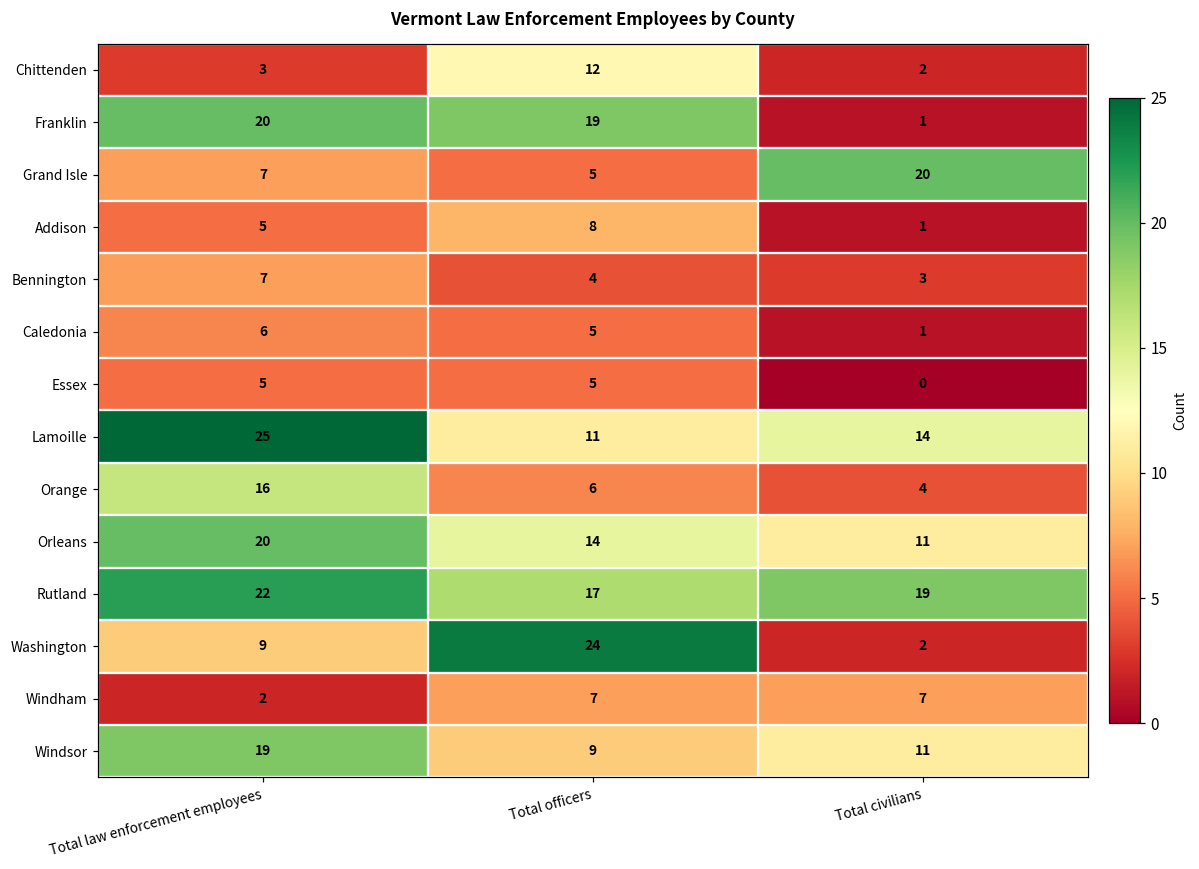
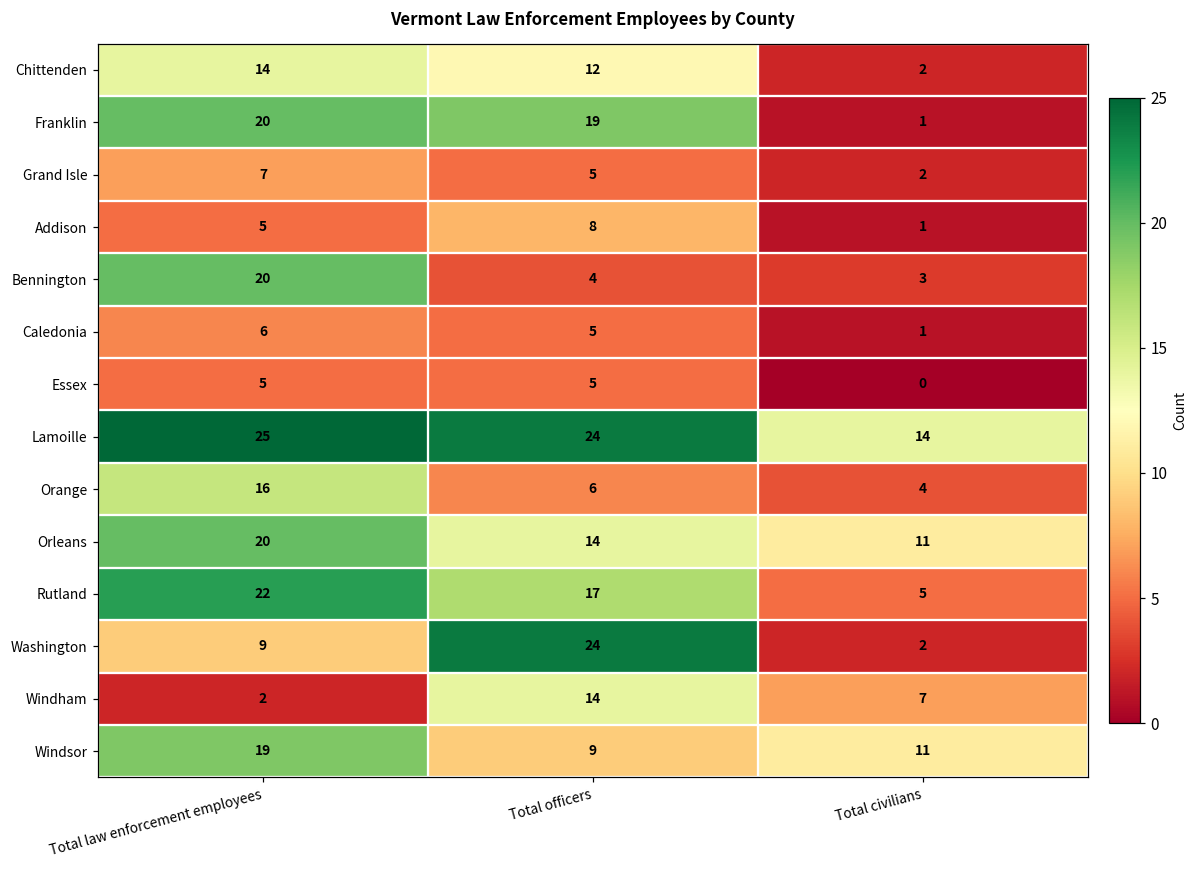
Chittenden, Total law enforcement employees: 3 -> 14
Grand Isle, Total civilians: 20 -> 2
Bennington, Total law enforcement employees: 7 -> 20
Lamoille, Total officers: 11 -> 24
Rutland, Total civilians: 19 -> 5
Windham, Total officers: 7 -> 14
